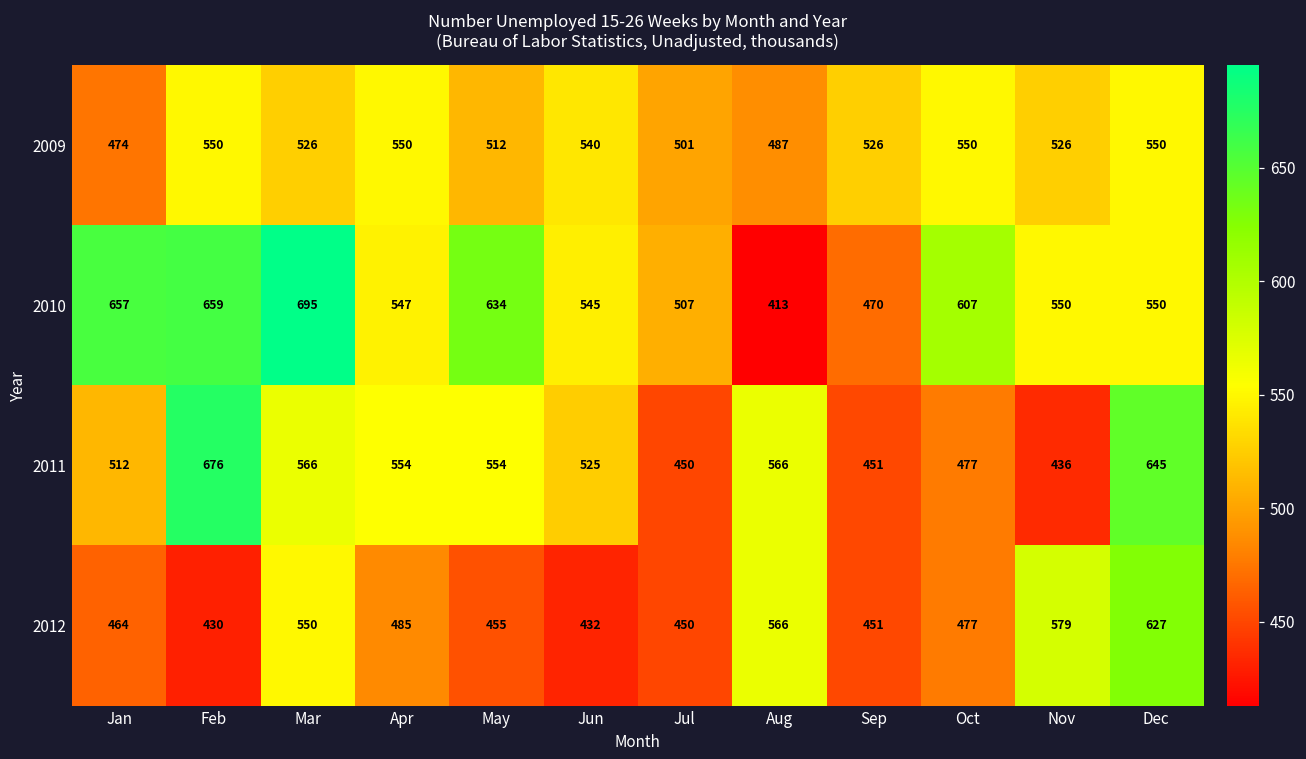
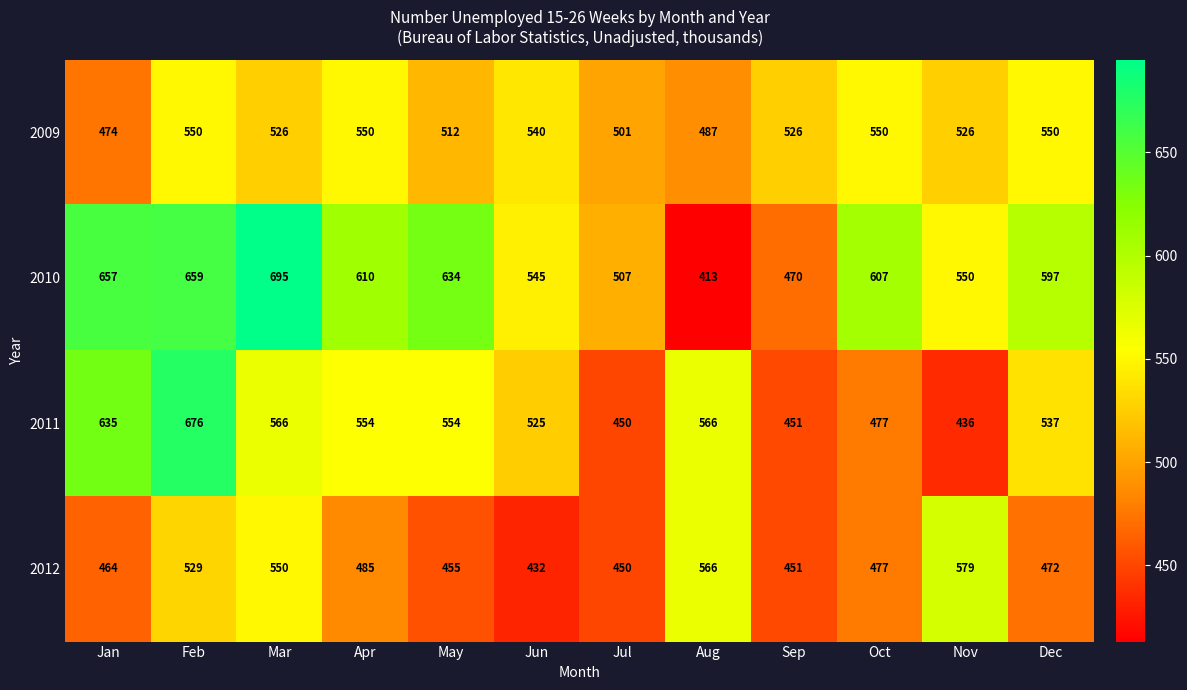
2010, Apr: 547 -> 610
2010, Dec: 550 -> 597
2011, Jan: 512 -> 635
2011, Dec: 645 -> 537
2012, Feb: 430 -> 529
2012, Dec: 627 -> 472
